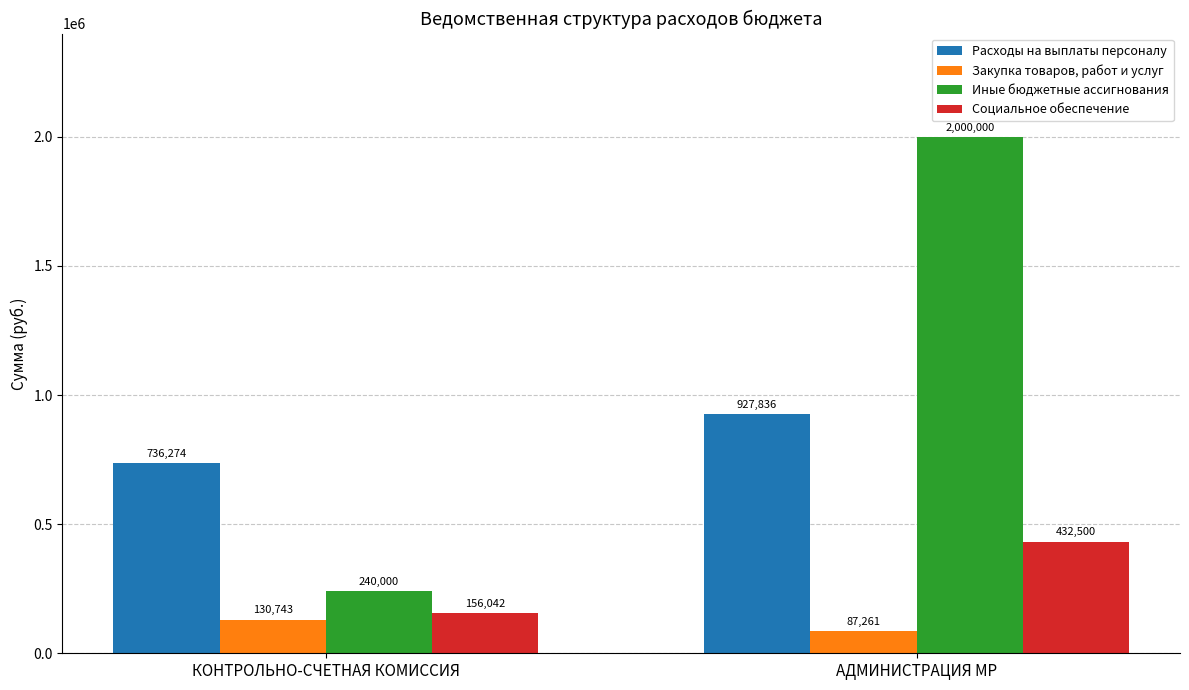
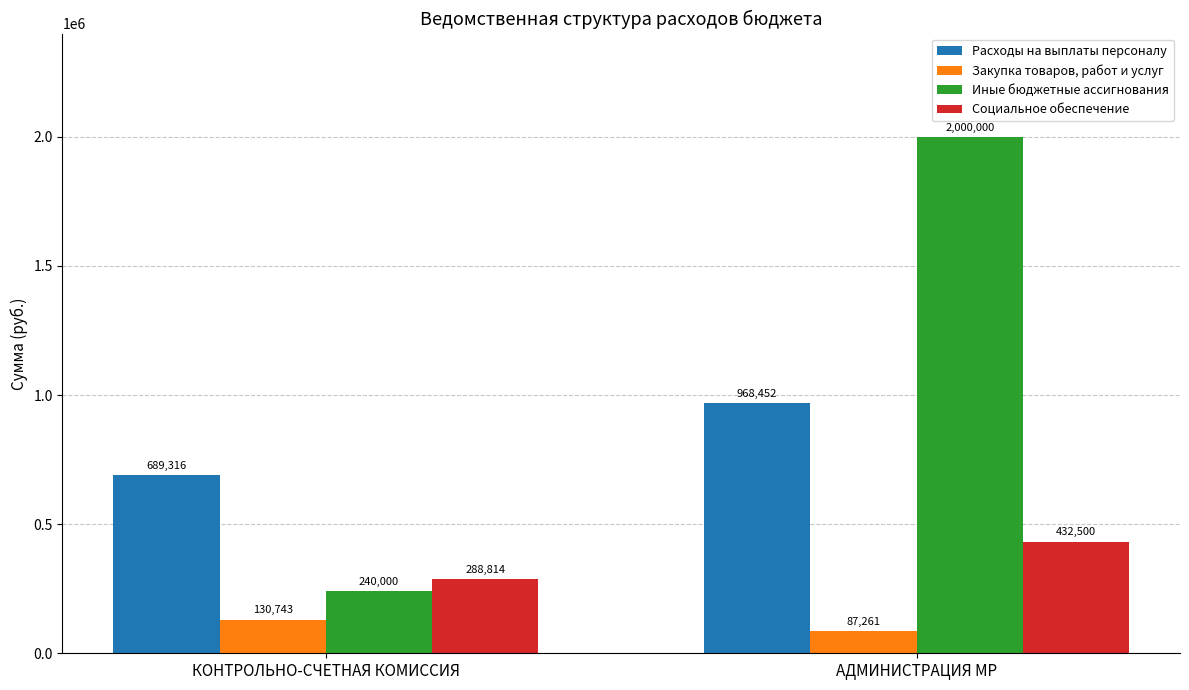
Расходы на выплаты персоналу, КОНТРОЛЬНО-СЧЕТНАЯ КОМИССИЯ: 736,274 -> 689,316
Социальное обеспечение, КОНТРОЛЬНО-СЧЕТНАЯ КОМИССИЯ: 156,042 -> 288,814
Расходы на выплаты персоналу, АДМИНИСТРАЦИЯ МР: 927,836 -> 968,452
